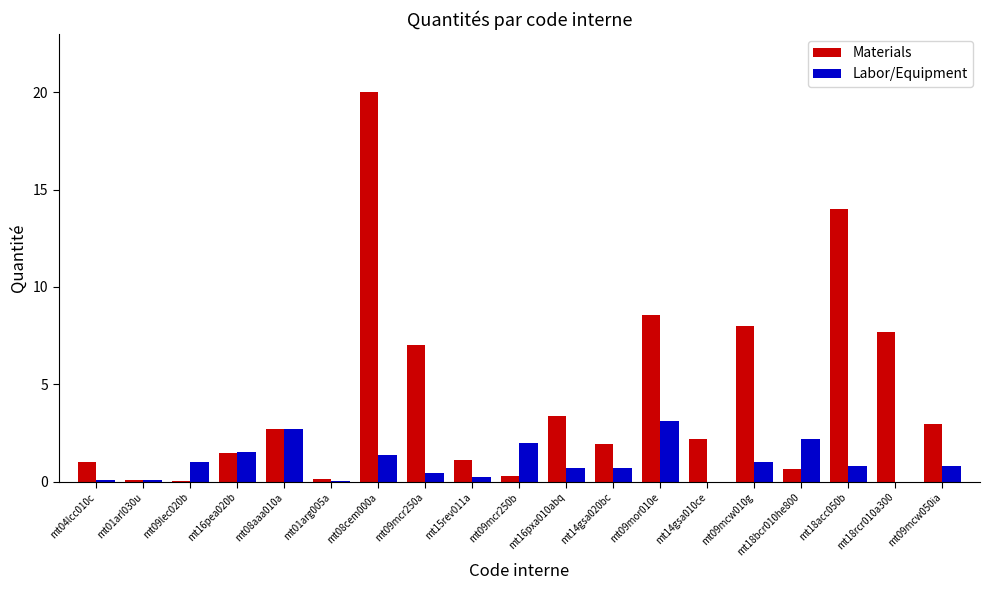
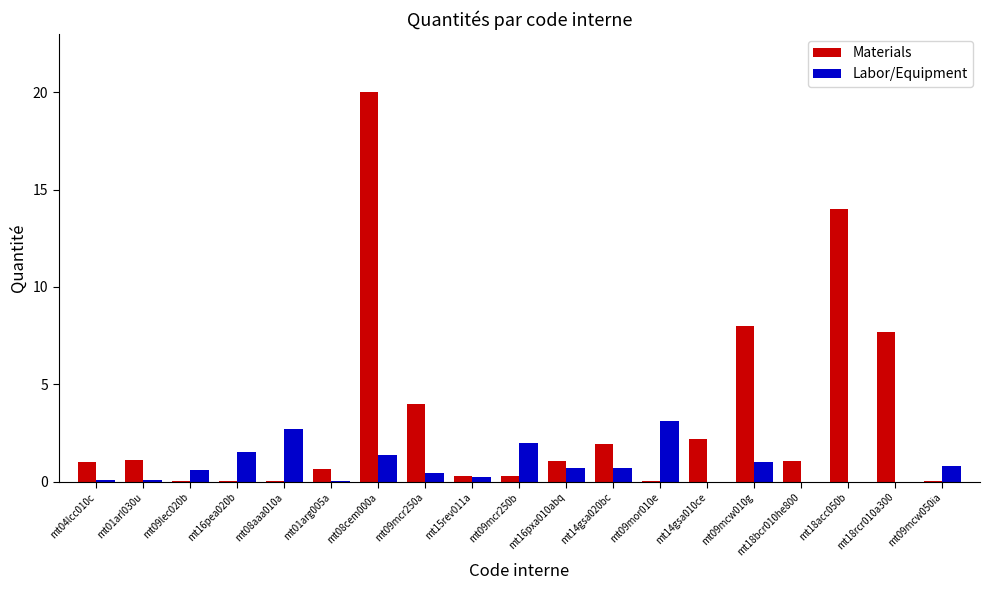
Materials, mt01arl030u: 0.1 -> 1.1
Labor/Equipment, mt09lec020b: 1.0 -> 0.6
Materials, mt16pea020b: 1.5 -> 0.0
Materials, mt08aaa010a: 2.7 -> 0.0
Materials, mt01arg005a: 0.1 -> 0.7
Materials, mt09mcr250a: 7 -> 4
Materials, mt15rev011a: 1.1 -> 0.3
Materials, mt16pxa010abq: 3.4 -> 1.1
Materials, mt09mor010e: 8.6 -> 0.0
Materials, mt18bcr010he800: 0.6 -> 1.1
Labor/Equipment, mt18bcr010he800: 2.2 -> 0.0
Labor/Equipment, mt18acc050b: 0.8 -> 0.0
Materials, mt09mcw050ia: 3.0 -> 0.1
